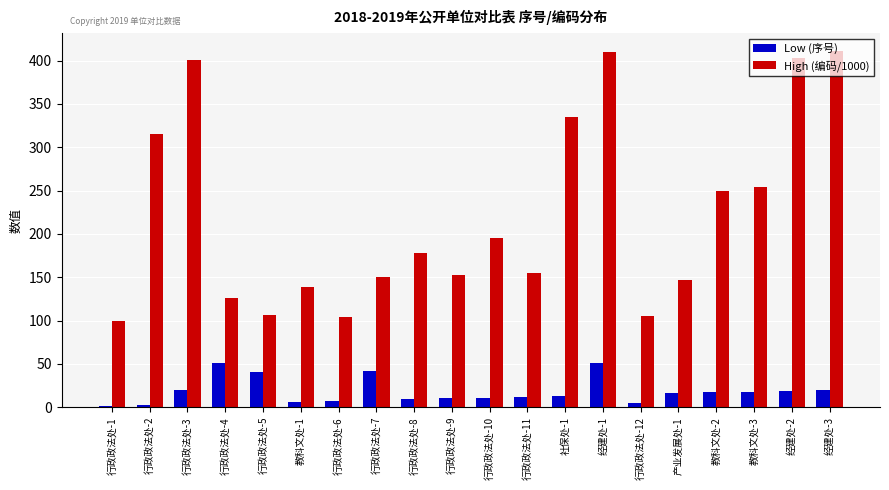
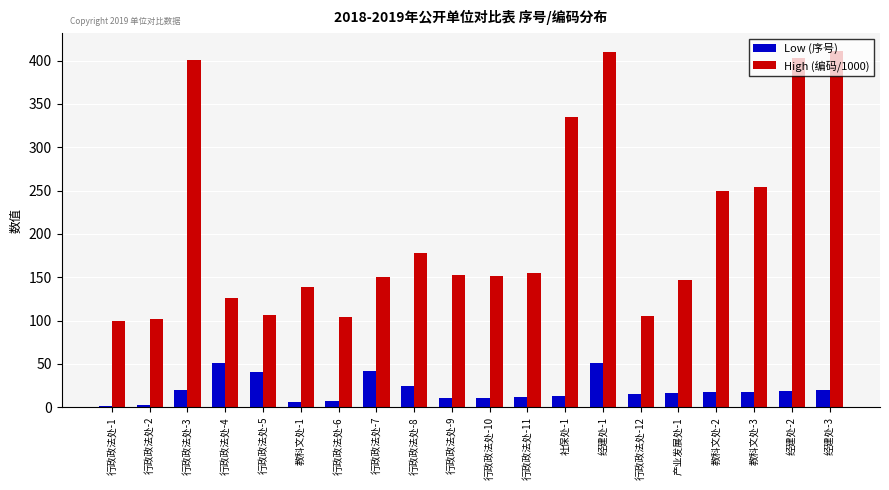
High (编码/1000), 行政政法处-2: 320 -> 100
Low (序号), 行政政法处-8: 10 -> 20
High (编码/1000), 行政政法处-10: 190 -> 150
Low (序号), 行政政法处-12: 10 -> 20
